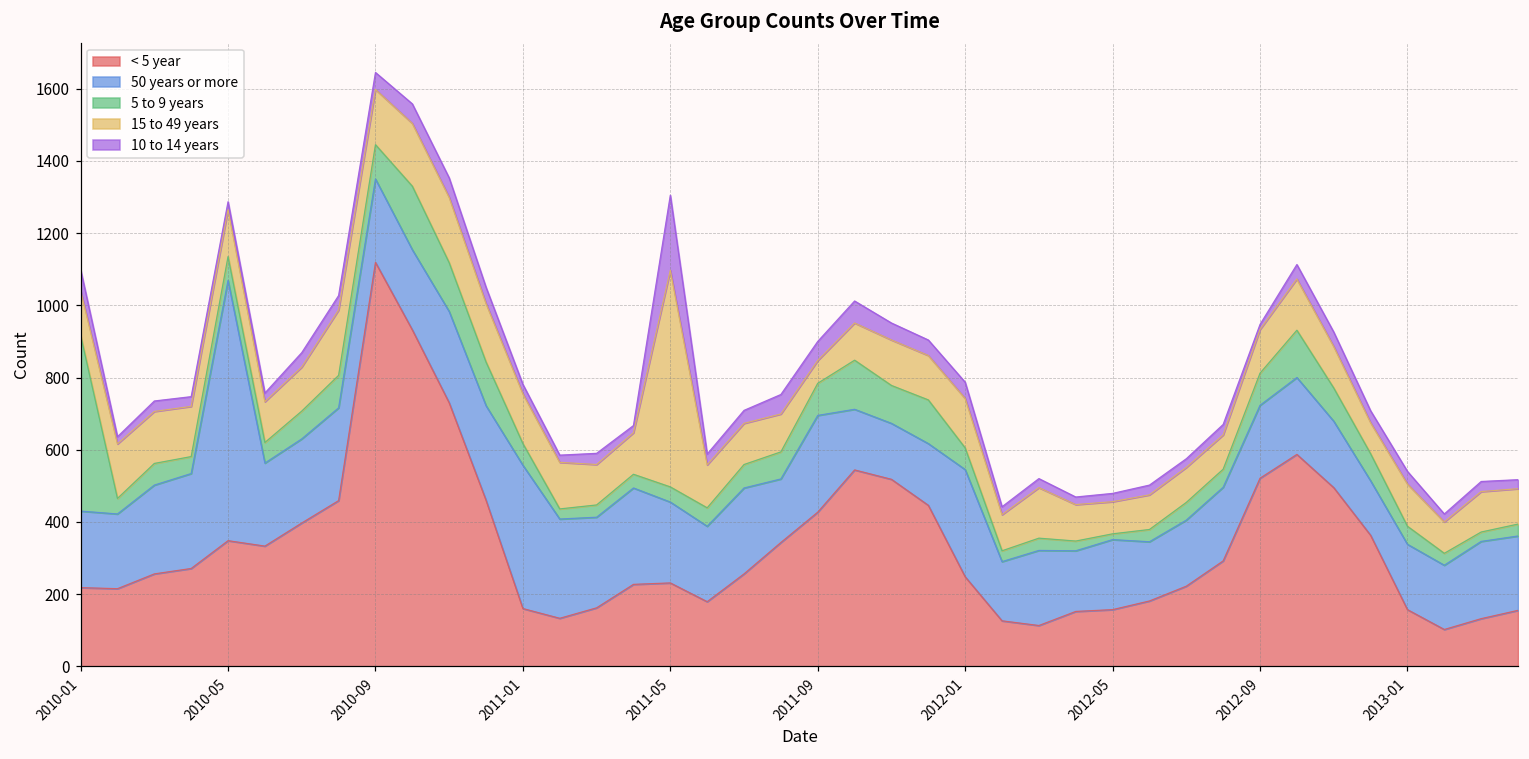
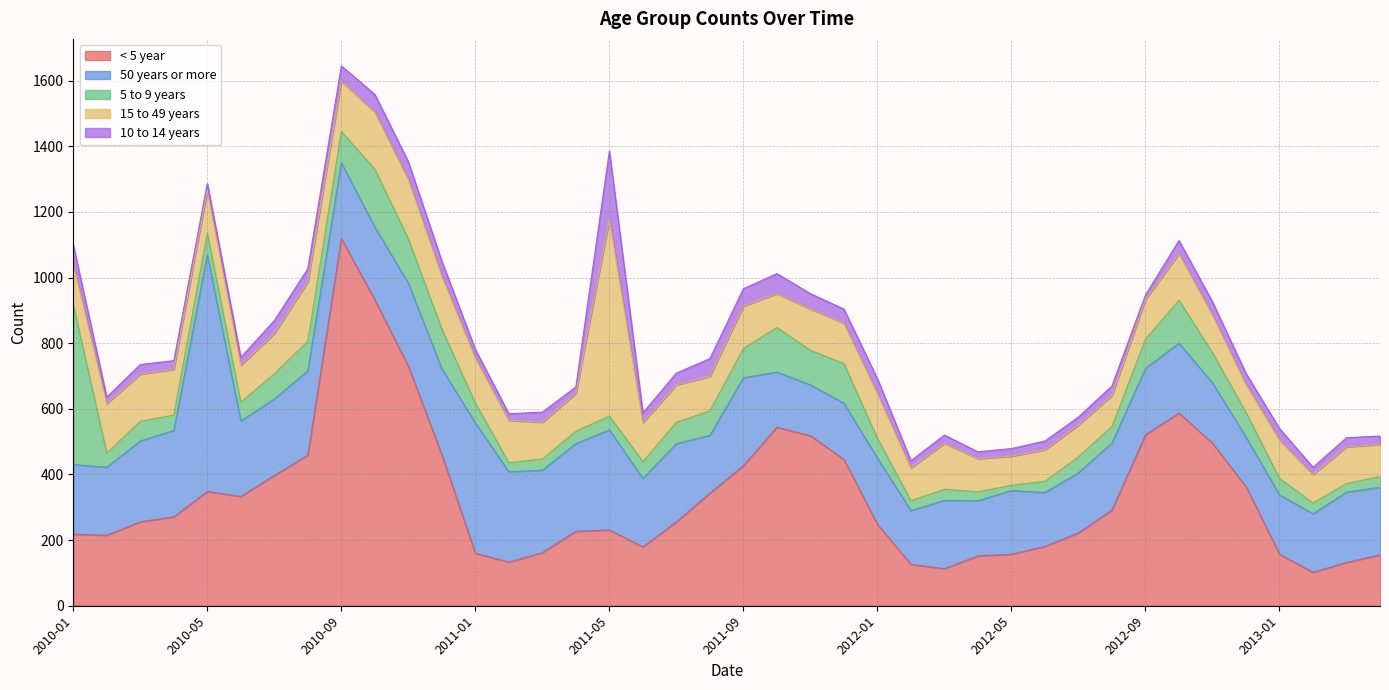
50 years or more, 2011-05: 220 -> 310
15 to 49 years, 2011-09: 60 -> 130
50 years or more, 2012-01: 300 -> 200
